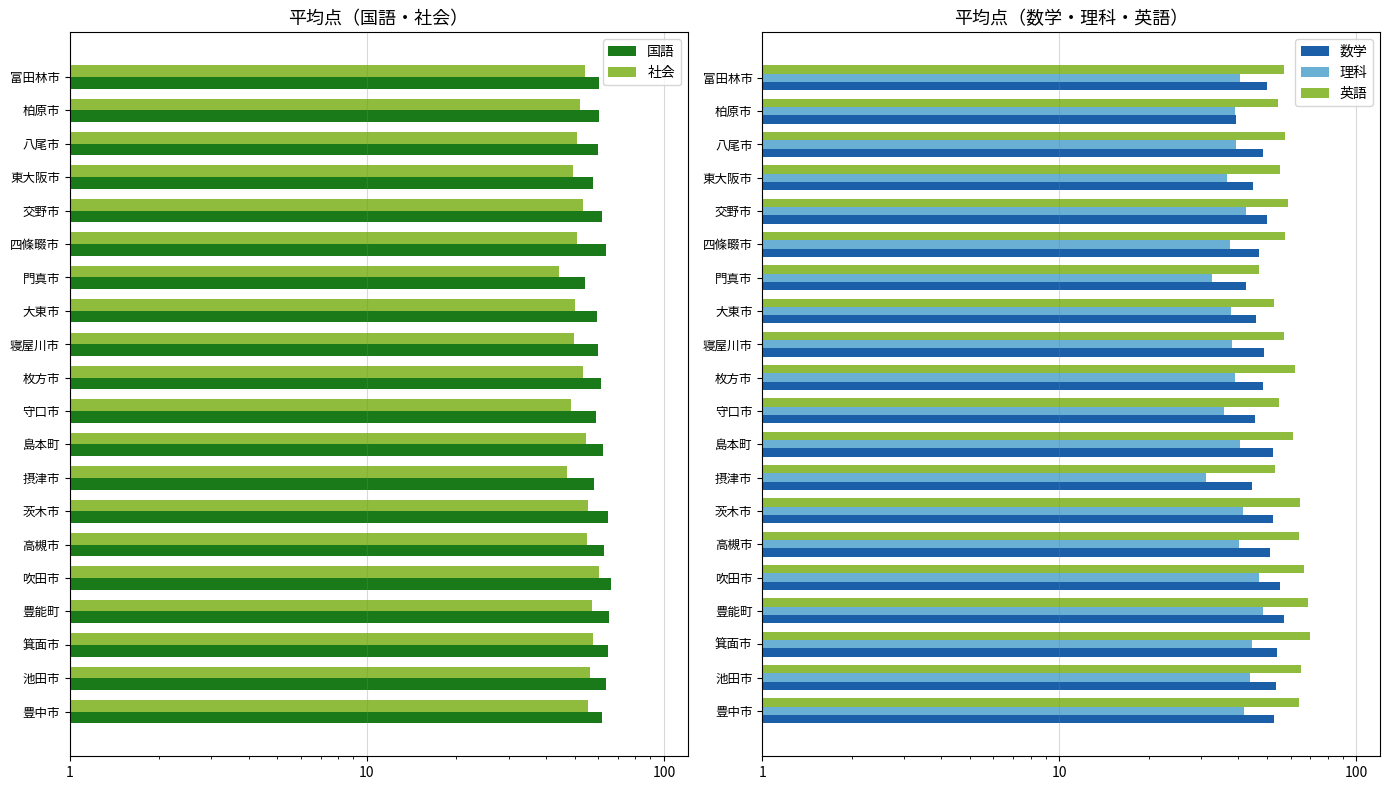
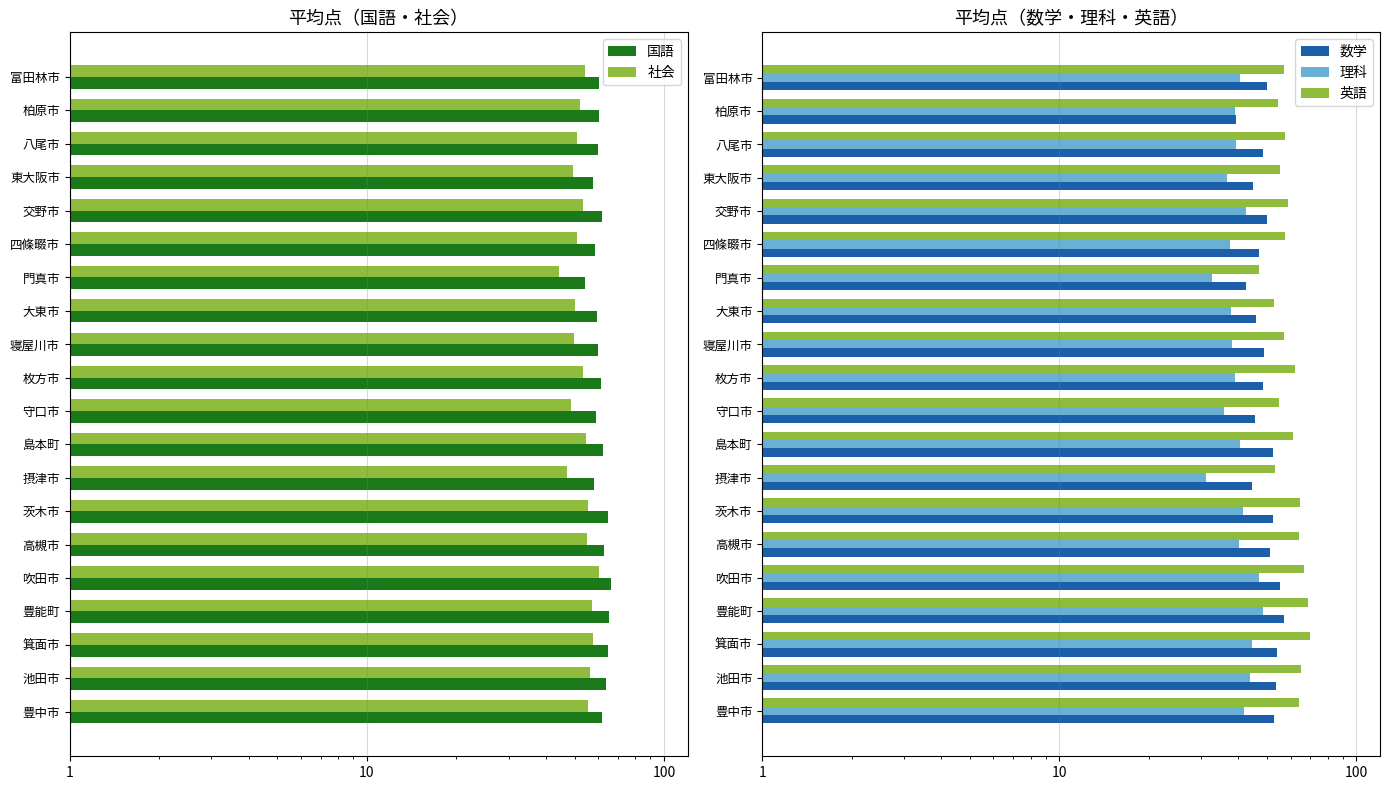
平均点（国語・社会）, 国語, 四條畷市: 64 -> 59
